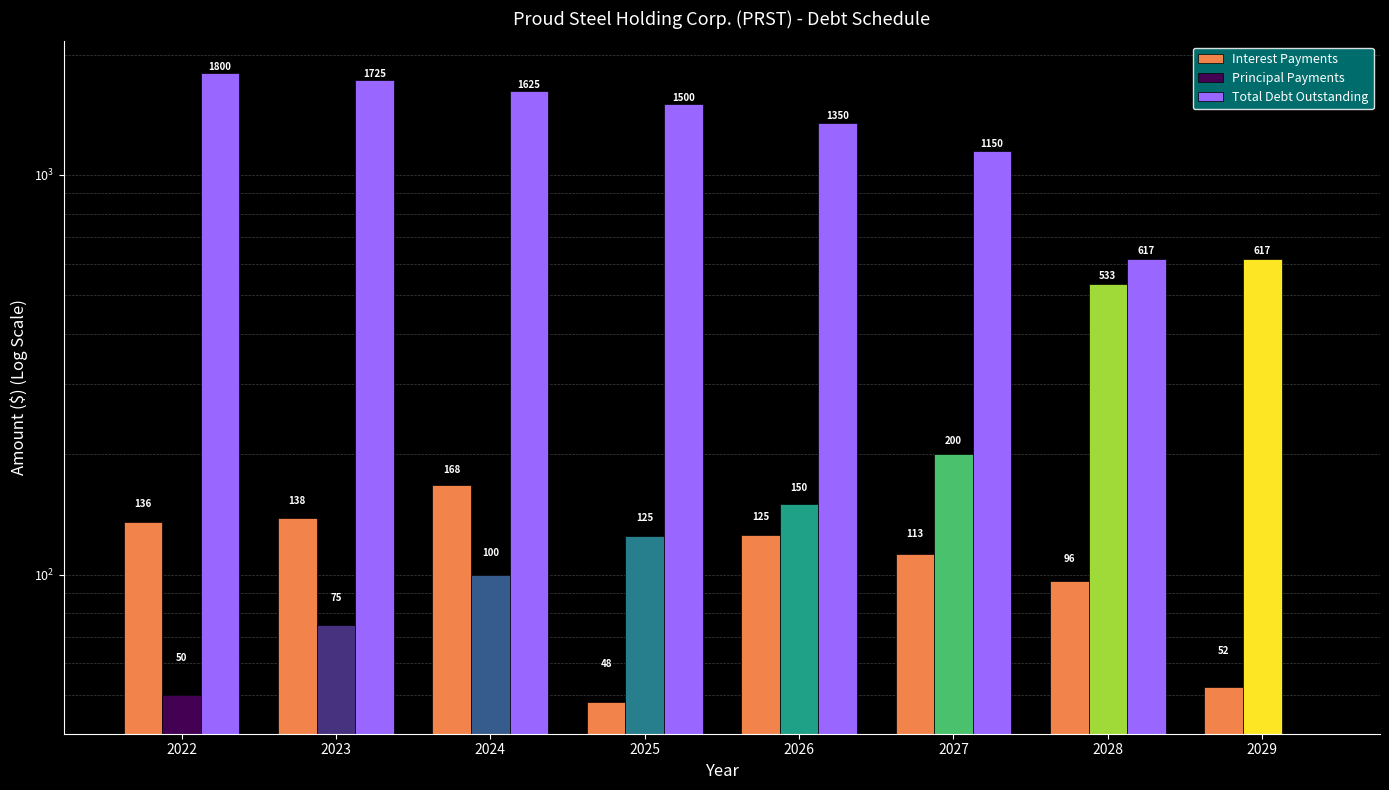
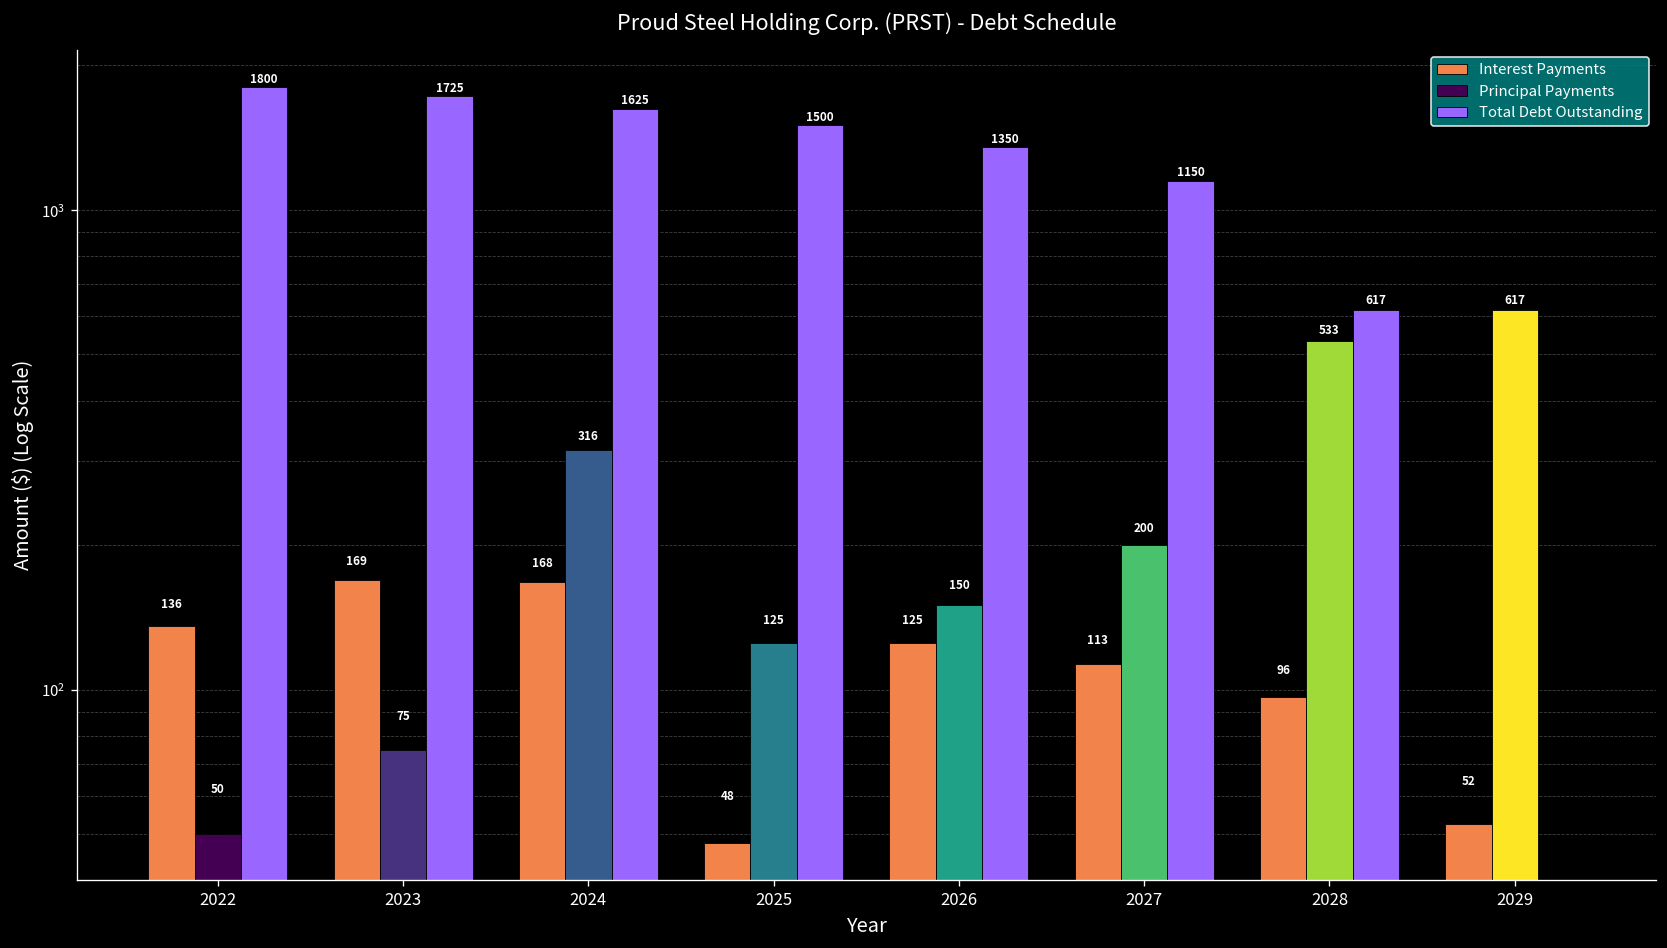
Interest Payments, 2023: 138 -> 169
Principal Payments, 2024: 100 -> 316
